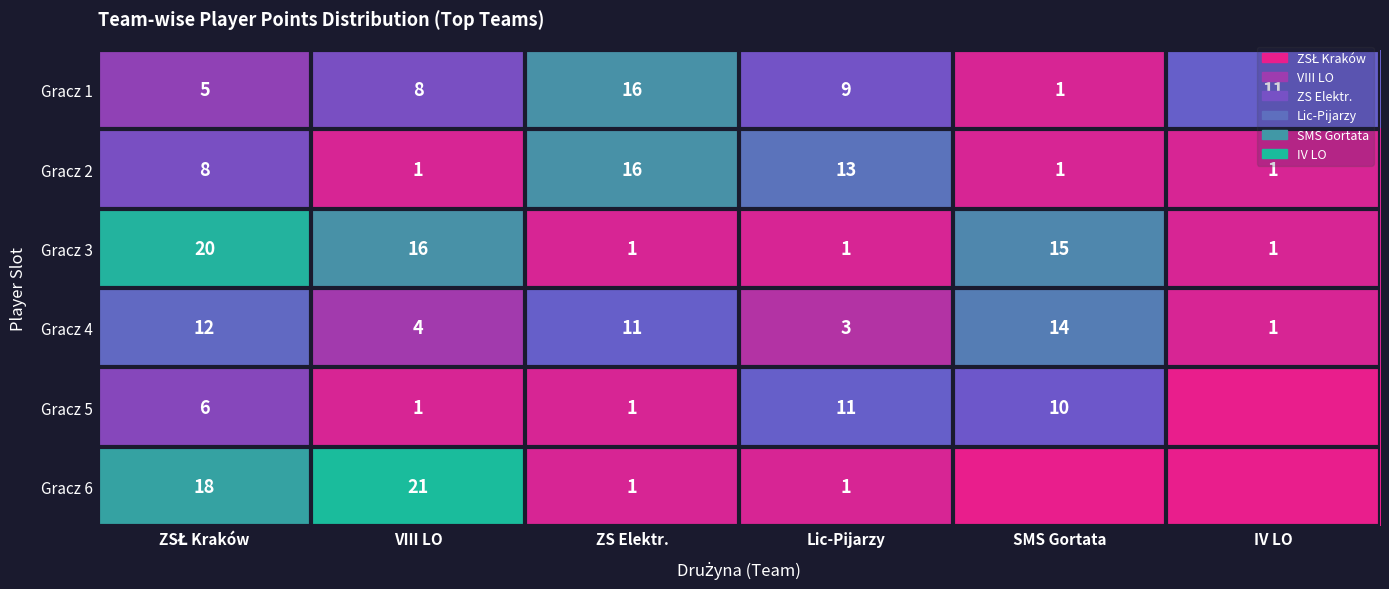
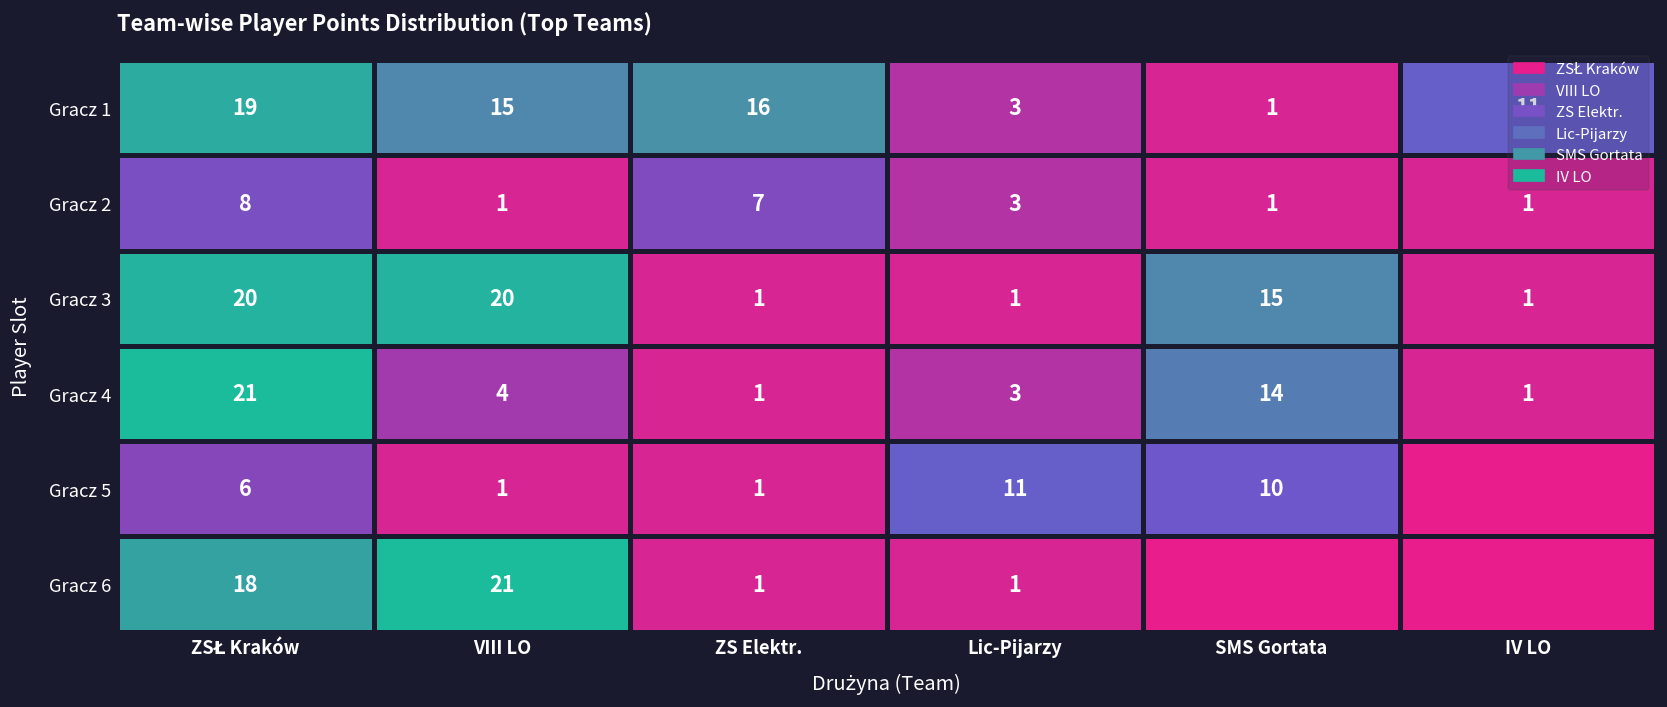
Gracz 1, ZSŁ Kraków: 5 -> 19
Gracz 1, VIII LO: 8 -> 15
Gracz 1, Lic-Pijarzy: 9 -> 3
Gracz 2, ZS Elektr.: 16 -> 7
Gracz 2, Lic-Pijarzy: 13 -> 3
Gracz 3, VIII LO: 16 -> 20
Gracz 4, ZSŁ Kraków: 12 -> 21
Gracz 4, ZS Elektr.: 11 -> 1
